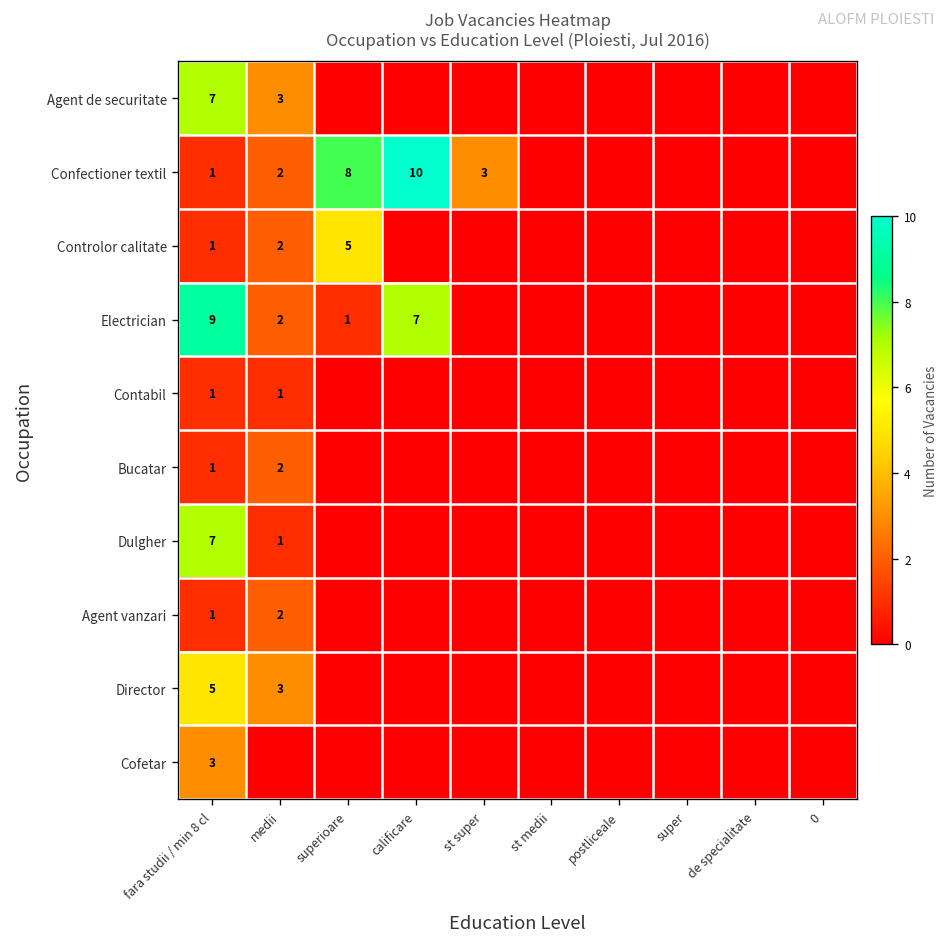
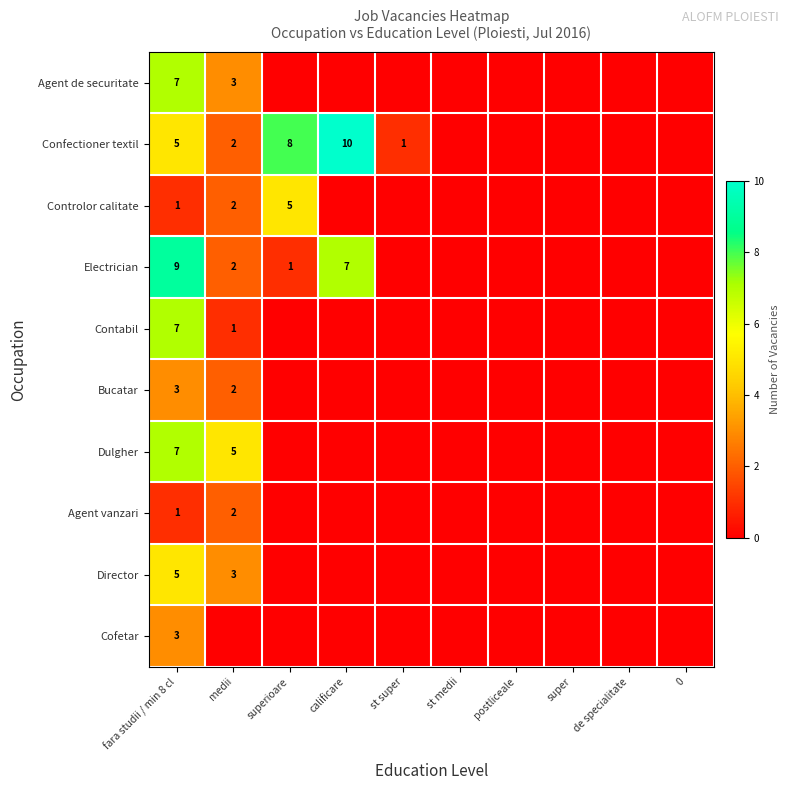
Confectioner textil, fara studii / min 8 cl: 1 -> 5
Confectioner textil, st super: 3 -> 1
Contabil, fara studii / min 8 cl: 1 -> 7
Bucatar, fara studii / min 8 cl: 1 -> 3
Dulgher, medii: 1 -> 5
